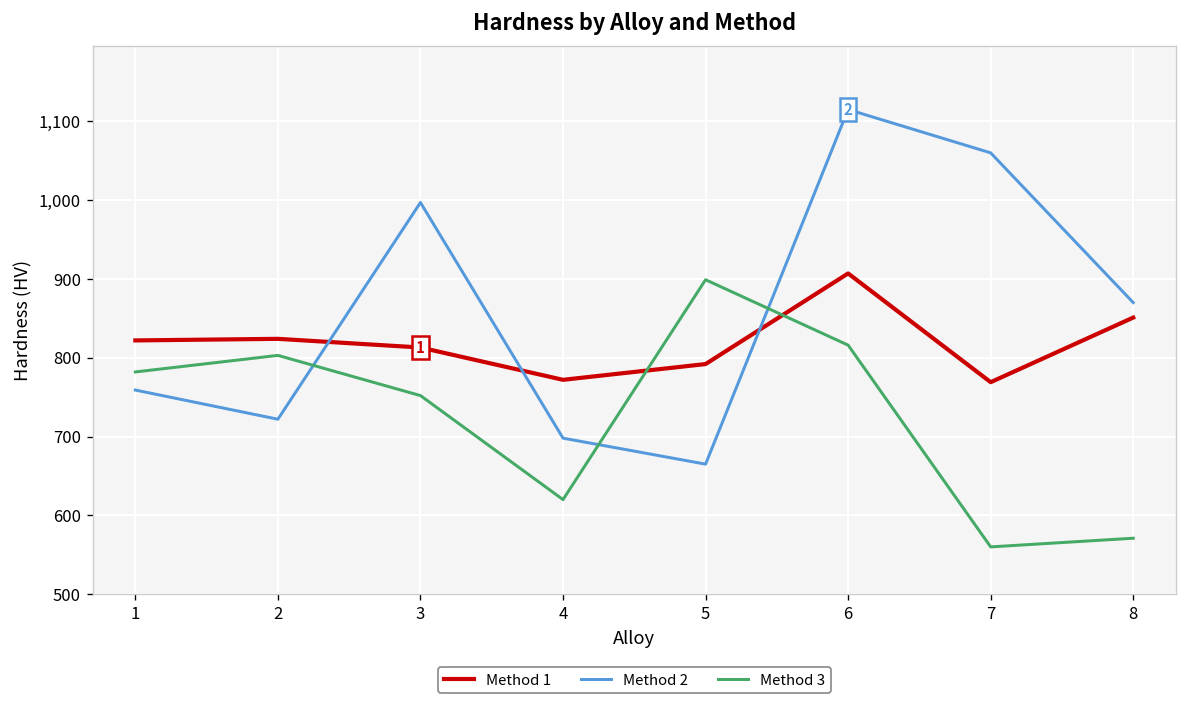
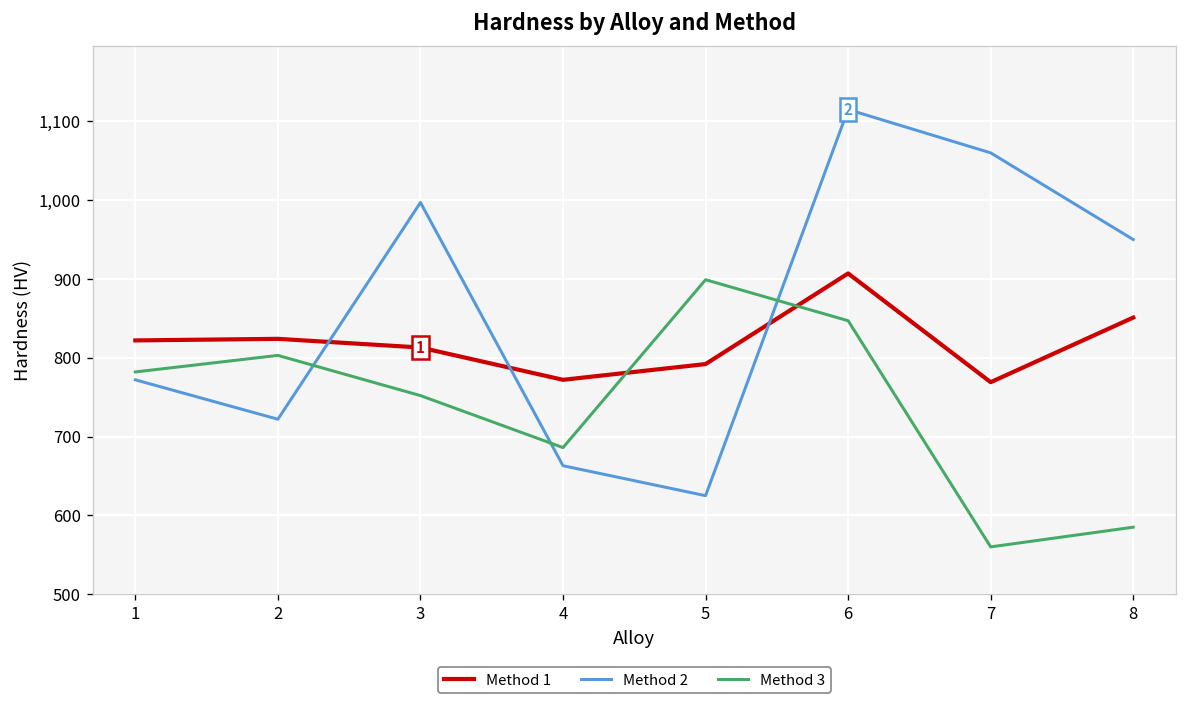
Method 2, 1: 760 -> 770
Method 2, 4: 700 -> 660
Method 3, 4: 620 -> 690
Method 2, 5: 670 -> 630
Method 3, 6: 820 -> 850
Method 2, 8: 870 -> 950
Method 3, 8: 570 -> 590
